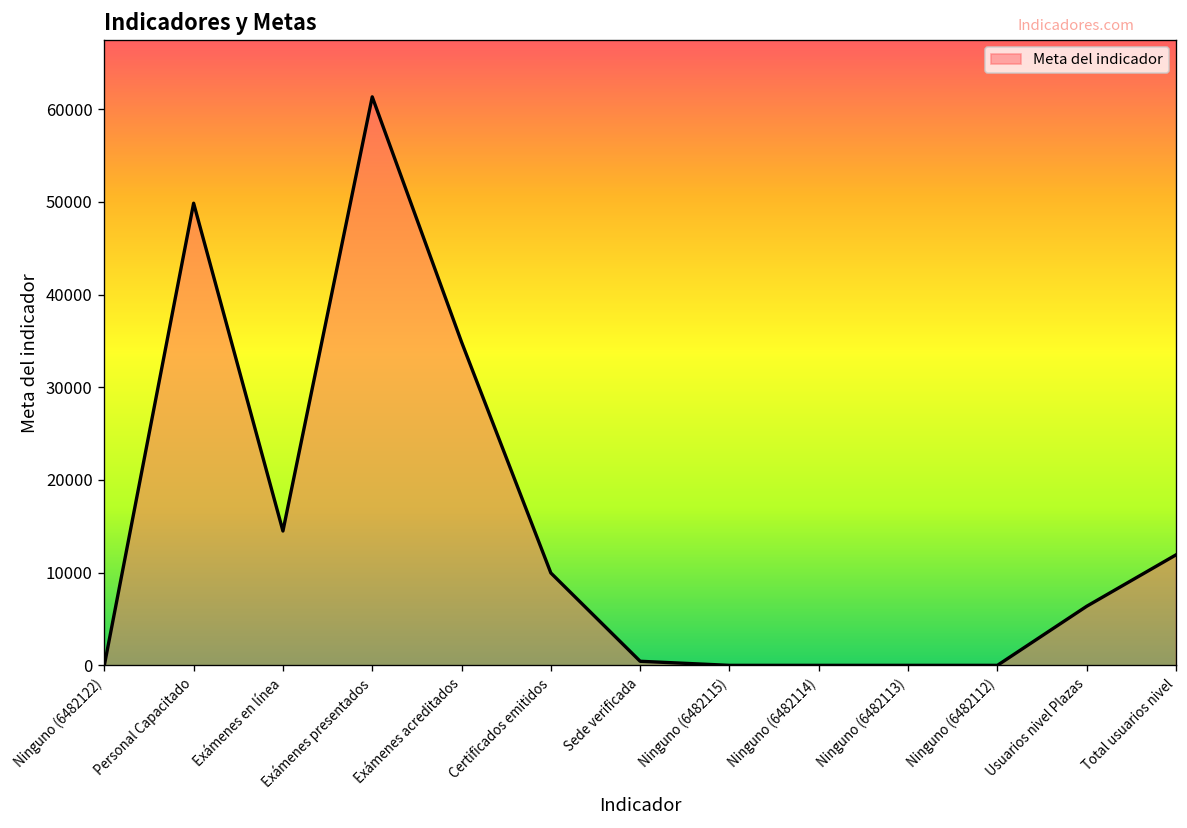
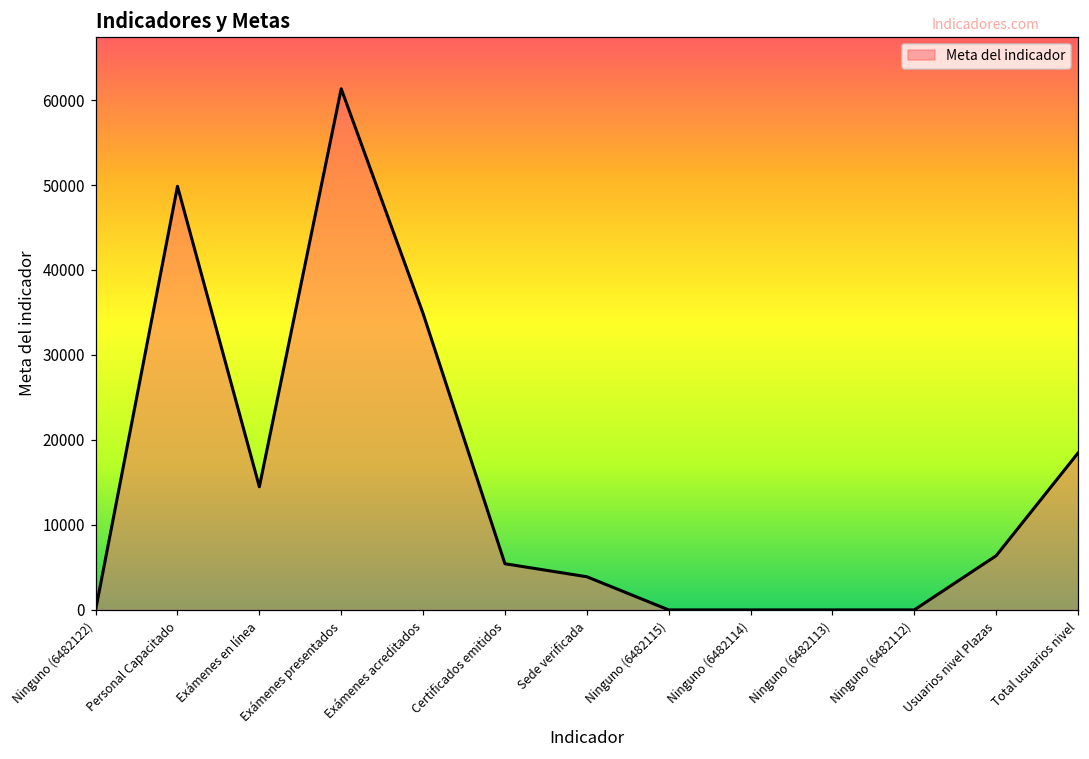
Certificados emitidos: 10000 -> 5000
Sede verificada: 0 -> 4000
Total usuarios nivel: 12000 -> 18000
